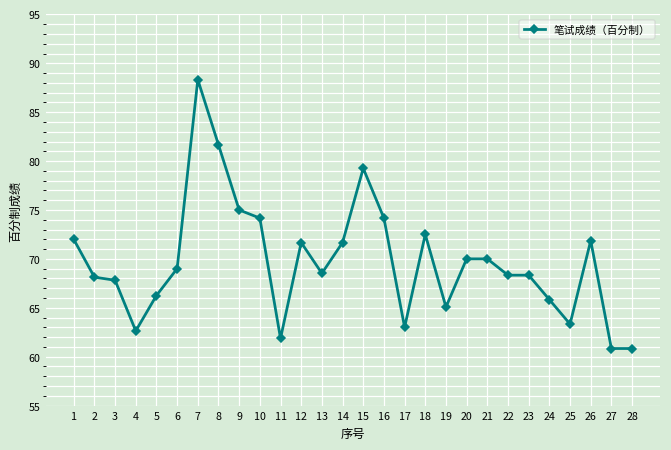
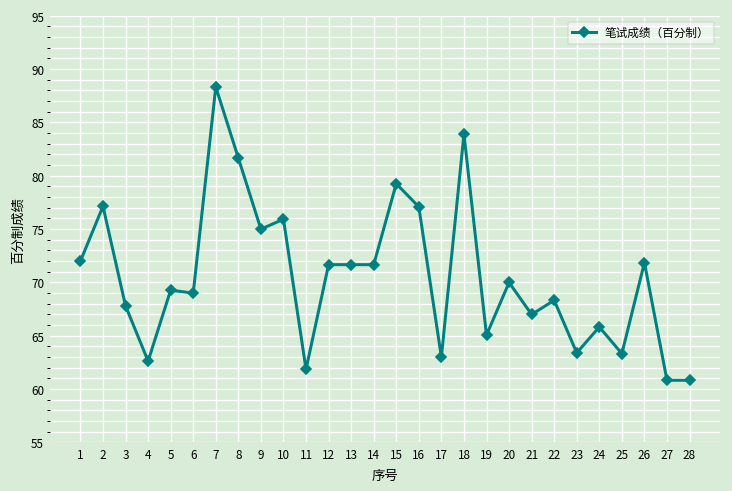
2: 68 -> 77
5: 66 -> 69
10: 74 -> 76
13: 69 -> 72
16: 74 -> 77
18: 73 -> 84
21: 70 -> 67
23: 68 -> 63
